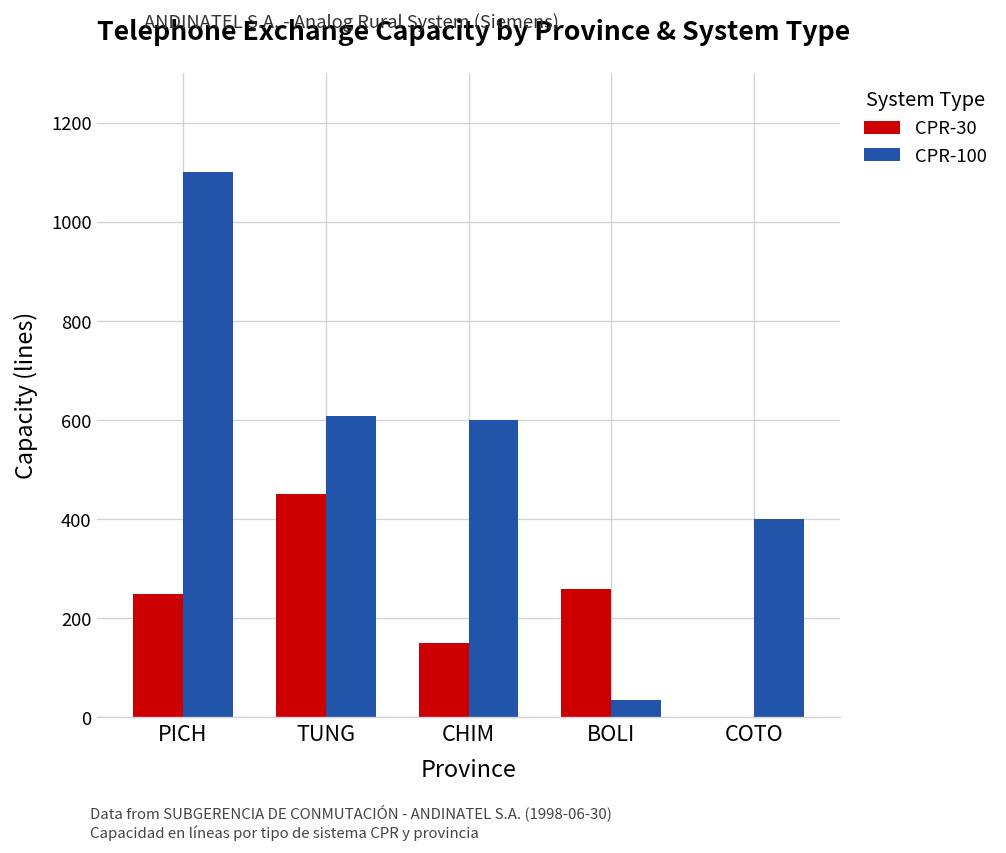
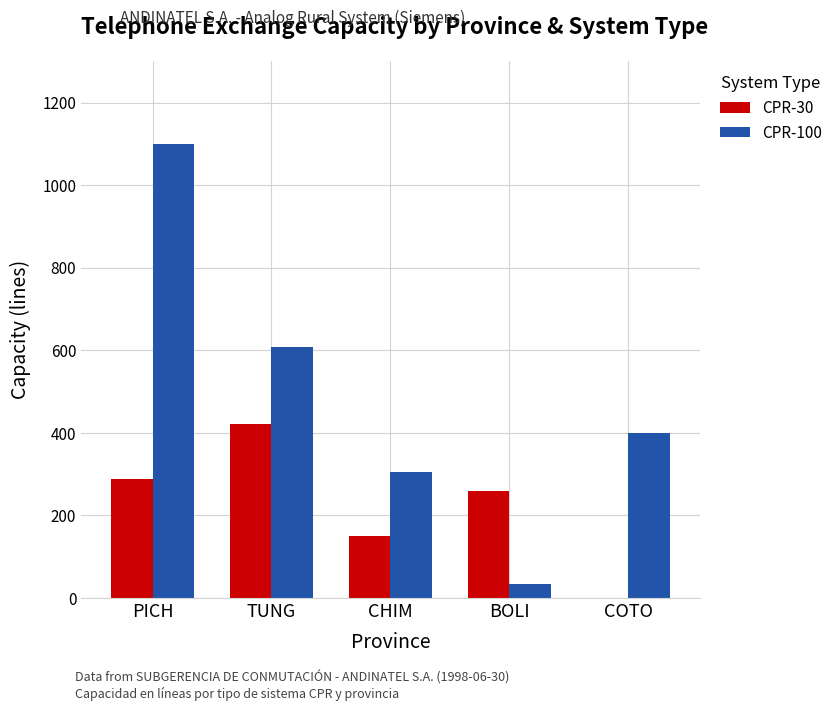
CPR-30, PICH: 250 -> 290
CPR-30, TUNG: 450 -> 420
CPR-100, CHIM: 600 -> 310
